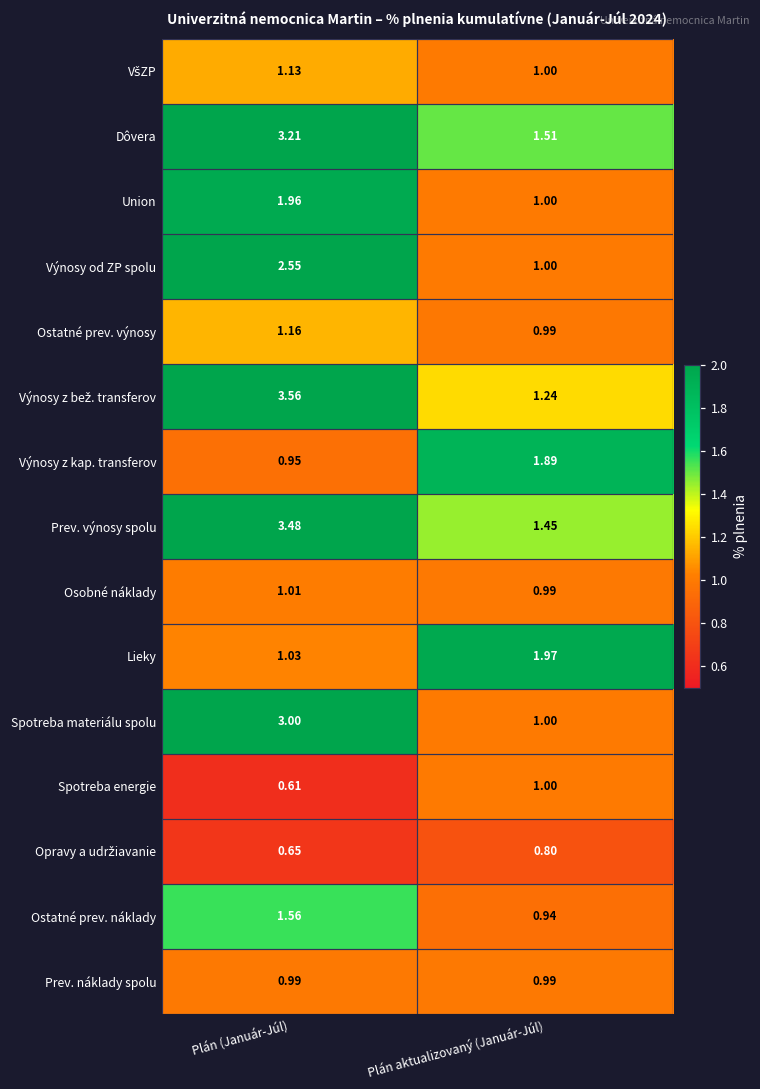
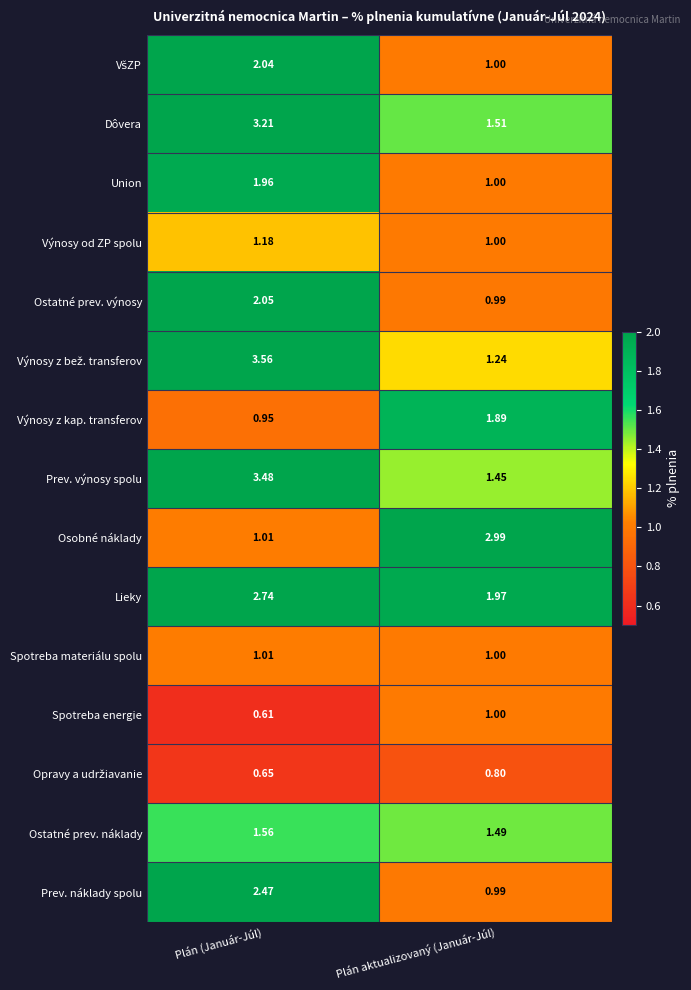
VšZP, Plán (Január-Júl): 1.13 -> 2.04
Výnosy od ZP spolu, Plán (Január-Júl): 2.55 -> 1.18
Ostatné prev. výnosy, Plán (Január-Júl): 1.16 -> 2.05
Osobné náklady, Plán aktualizovaný (Január-Júl): 0.99 -> 2.99
Lieky, Plán (Január-Júl): 1.03 -> 2.74
Spotreba materiálu spolu, Plán (Január-Júl): 3.00 -> 1.01
Ostatné prev. náklady, Plán aktualizovaný (Január-Júl): 0.94 -> 1.49
Prev. náklady spolu, Plán (Január-Júl): 0.99 -> 2.47
